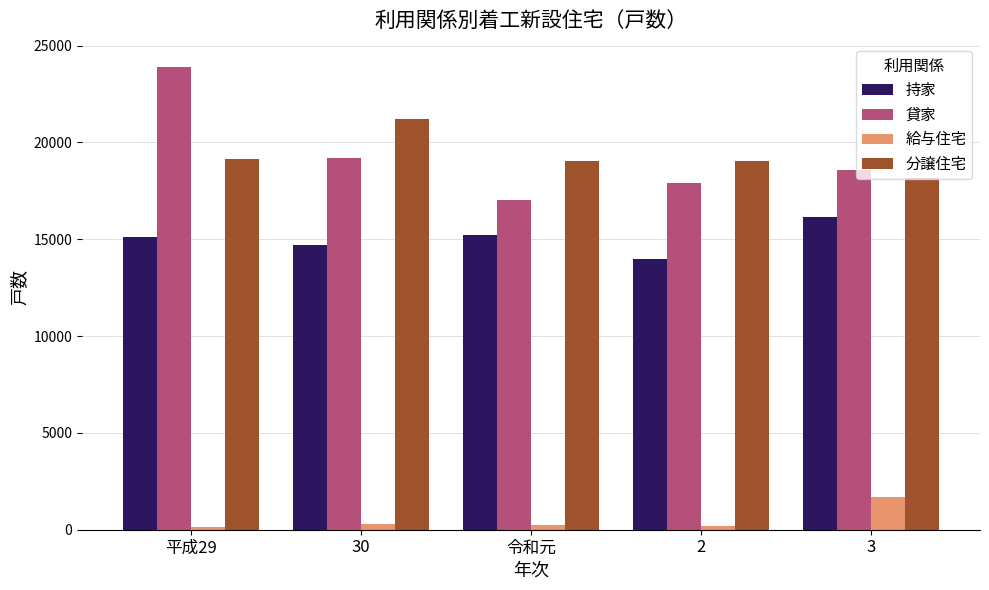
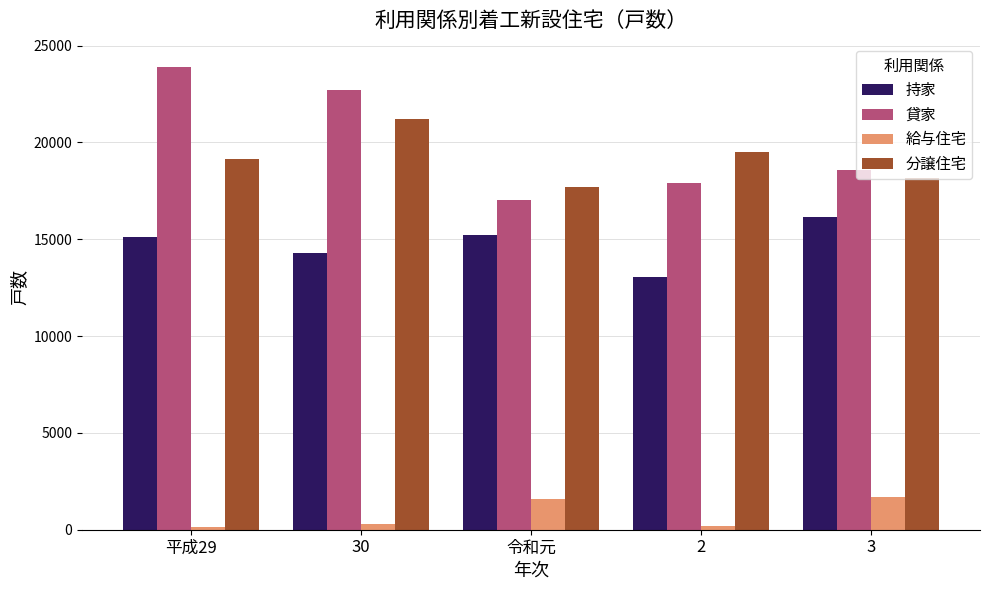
持家, 30: 14700 -> 14300
貸家, 30: 19200 -> 22700
給与住宅, 令和元: 300 -> 1600
分譲住宅, 令和元: 19100 -> 17700
持家, 2: 14000 -> 13000
分譲住宅, 2: 19100 -> 19500
